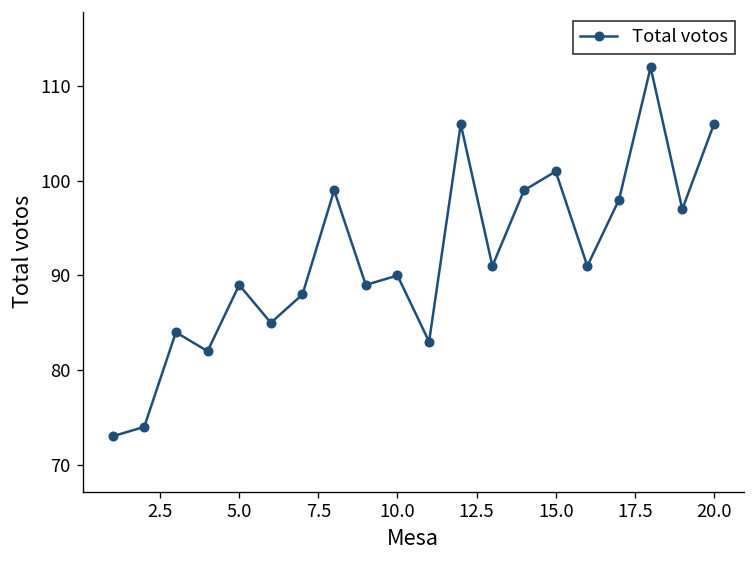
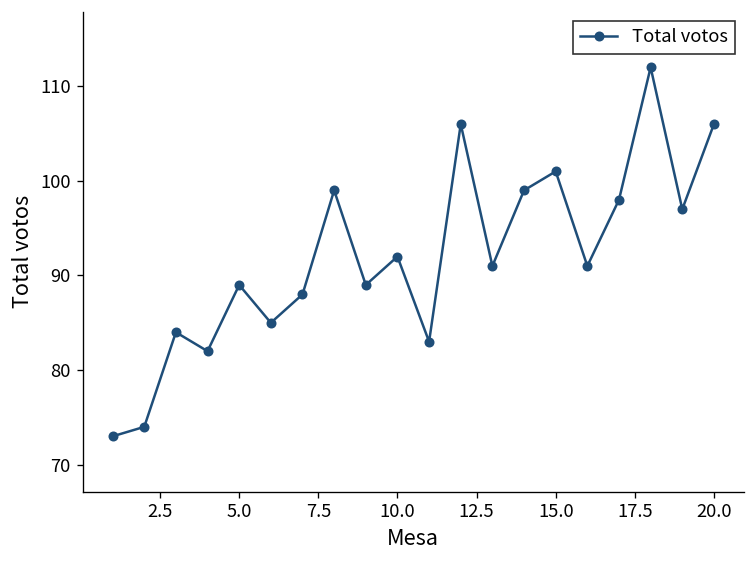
10.0: 90 -> 92
